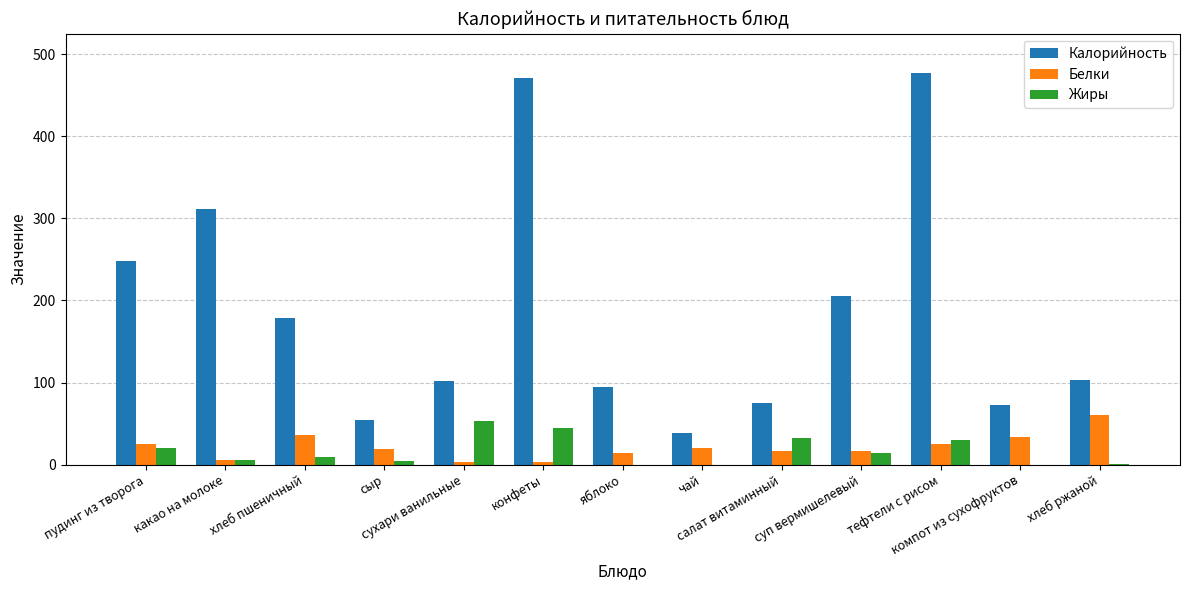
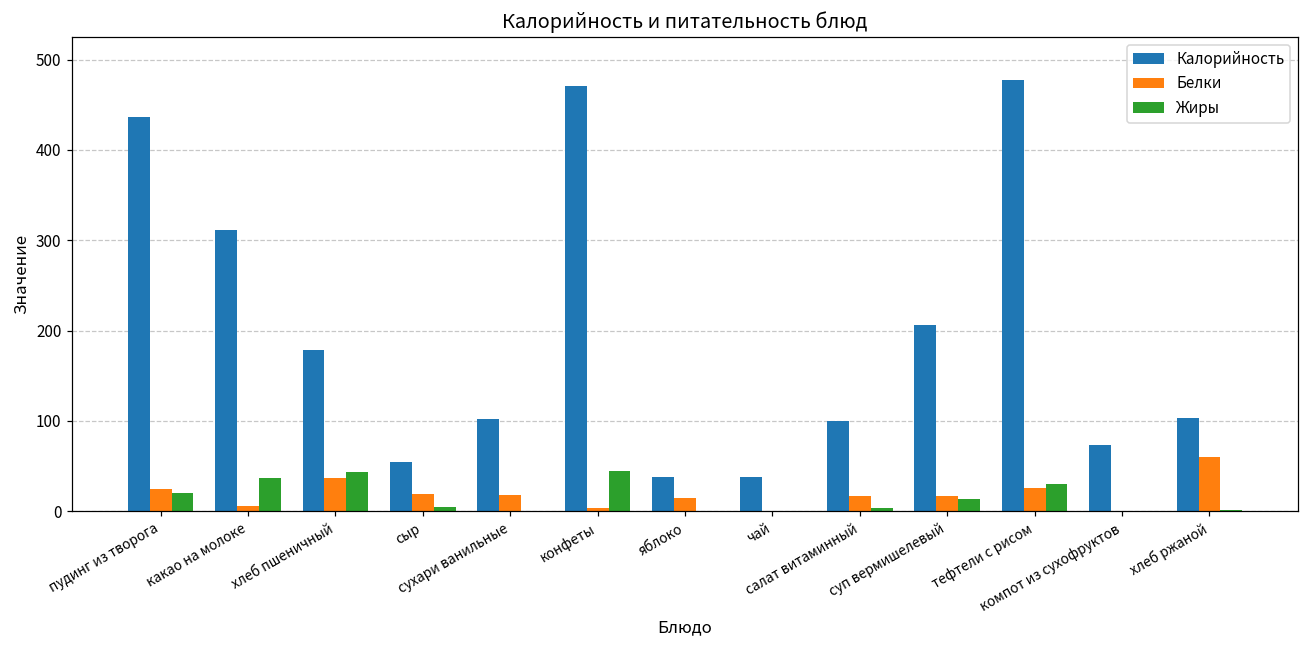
Калорийность, пудинг из творога: 250 -> 440
Жиры, какао на молоке: 10 -> 40
Жиры, хлеб пшеничный: 10 -> 40
Белки, сухари ванильные: 0 -> 20
Жиры, сухари ванильные: 50 -> 0
Калорийность, яблоко: 90 -> 40
Белки, чай: 20 -> 0
Калорийность, салат витаминный: 80 -> 100
Жиры, салат витаминный: 30 -> 0
Белки, компот из сухофруктов: 30 -> 0
